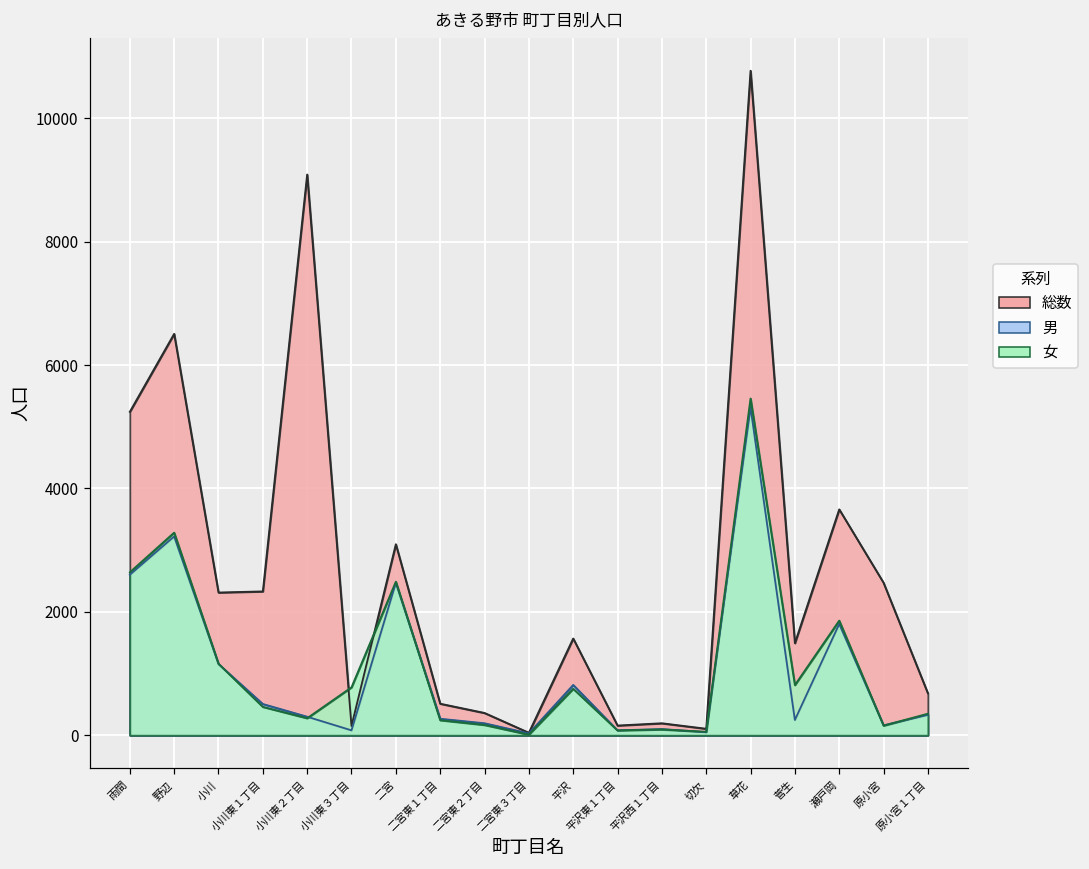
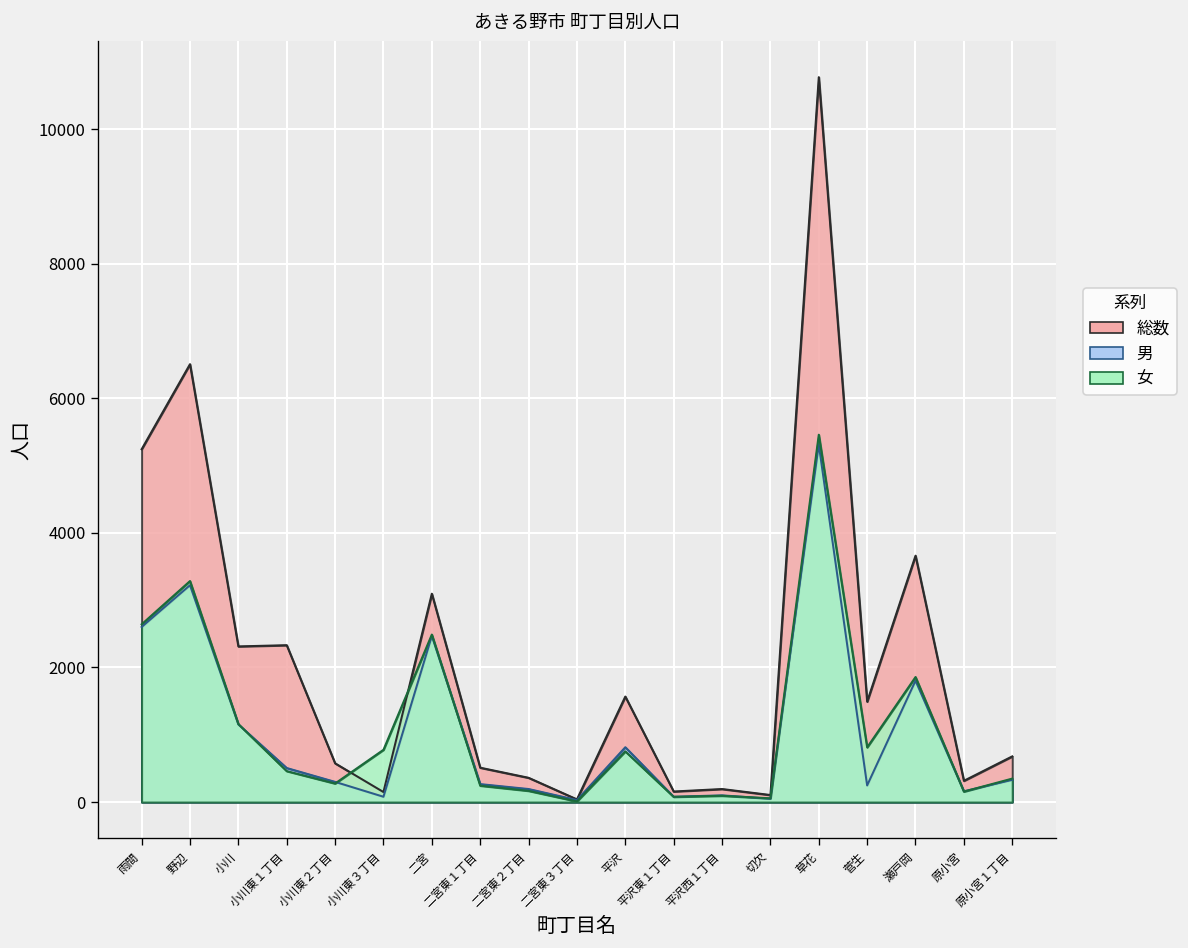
総数, 小川東２丁目: 9100 -> 600
総数, 原小宮: 2500 -> 300
